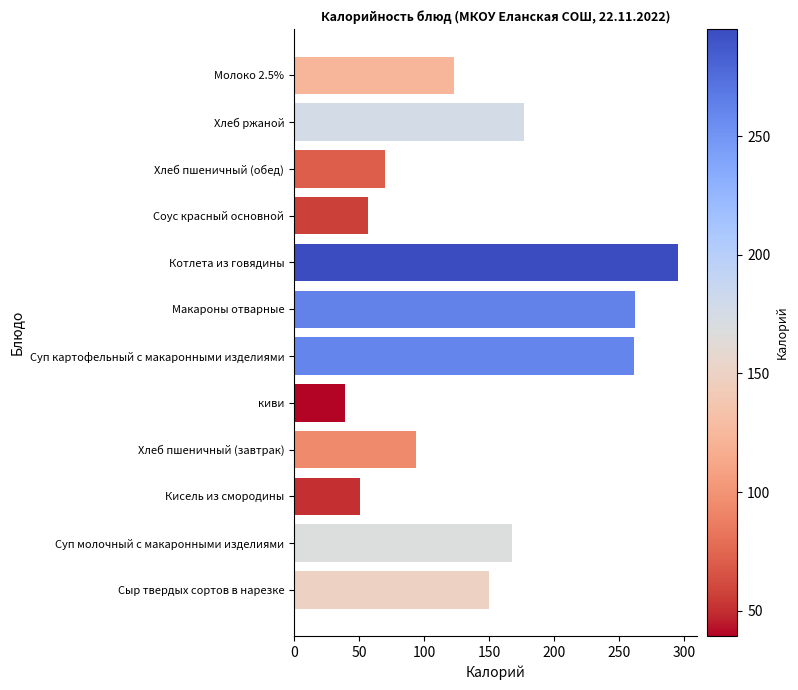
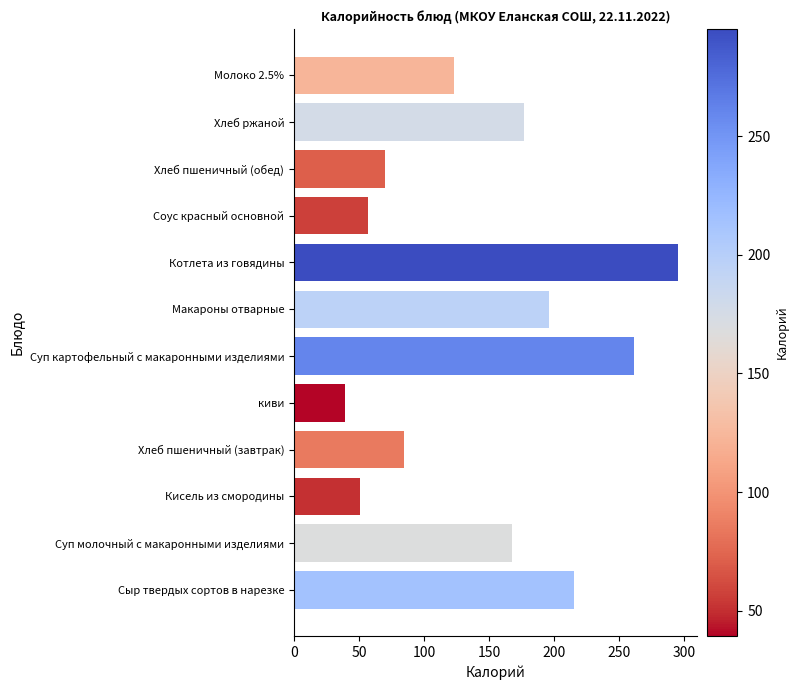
Макароны отварные: 262 -> 196
Хлеб пшеничный (завтрак): 94 -> 85
Сыр твердых сортов в нарезке: 150 -> 215
